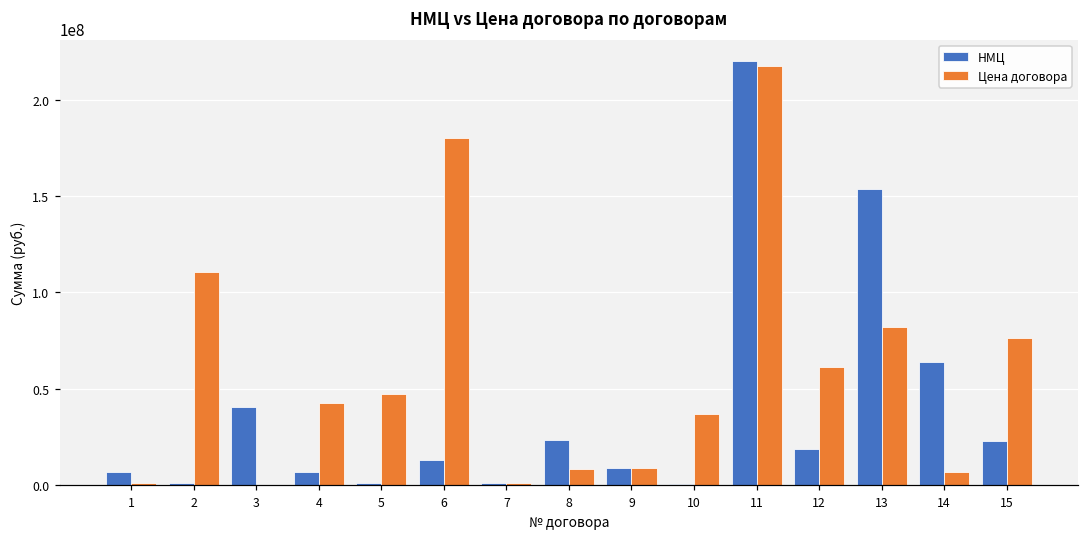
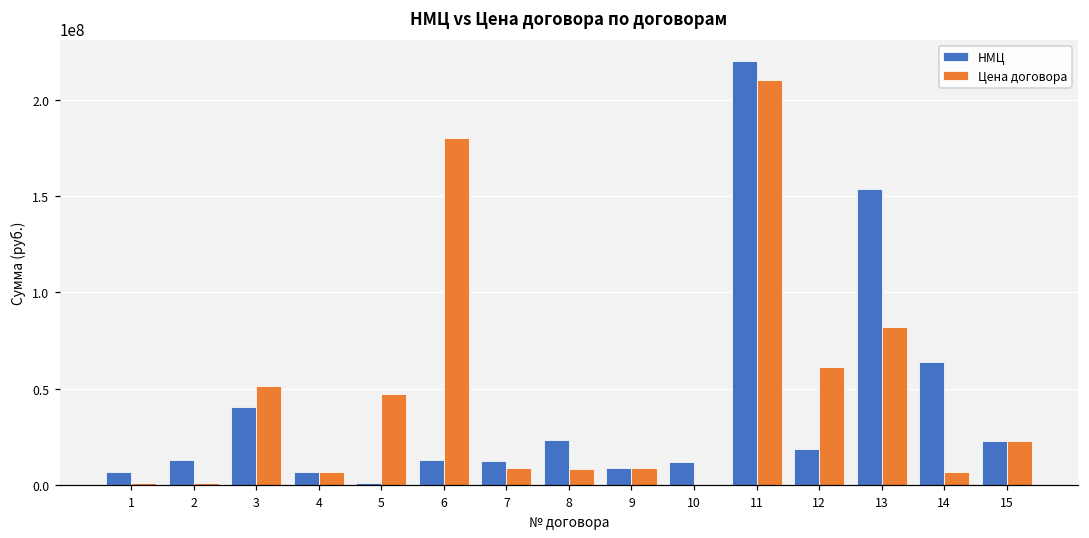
НМЦ, 2: 1000000 -> 13000000
Цена договора, 2: 110000000 -> 1000000
Цена договора, 3: 0 -> 51000000
Цена договора, 4: 42000000 -> 7000000
НМЦ, 7: 1000000 -> 12000000
Цена договора, 7: 1000000 -> 9000000
НМЦ, 10: 0 -> 12000000
Цена договора, 10: 37000000 -> 0
Цена договора, 11: 218000000 -> 210000000
Цена договора, 15: 76000000 -> 23000000
